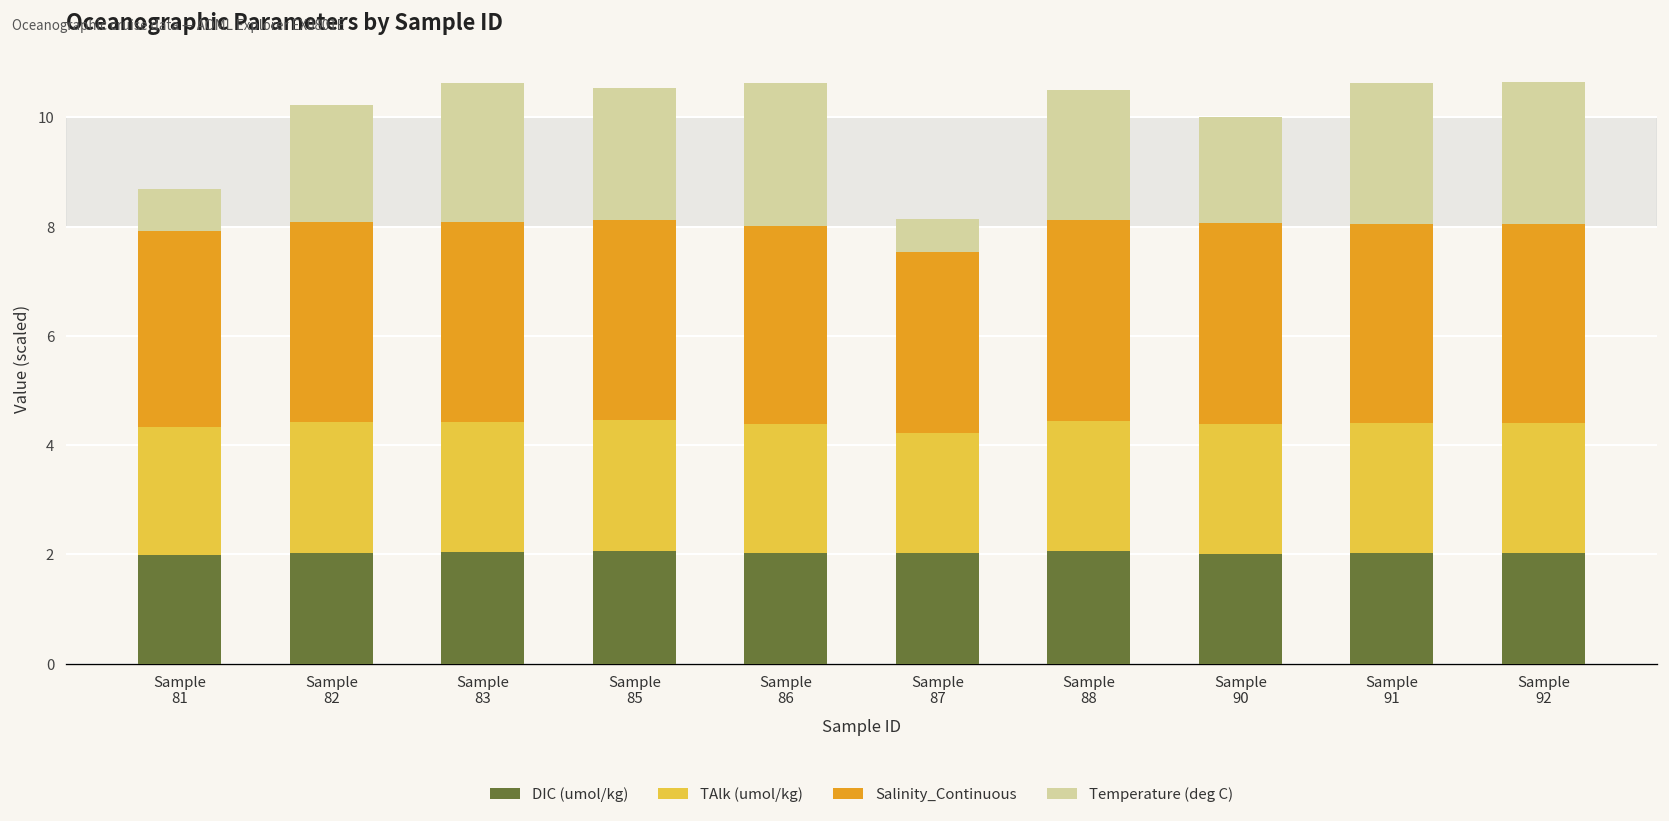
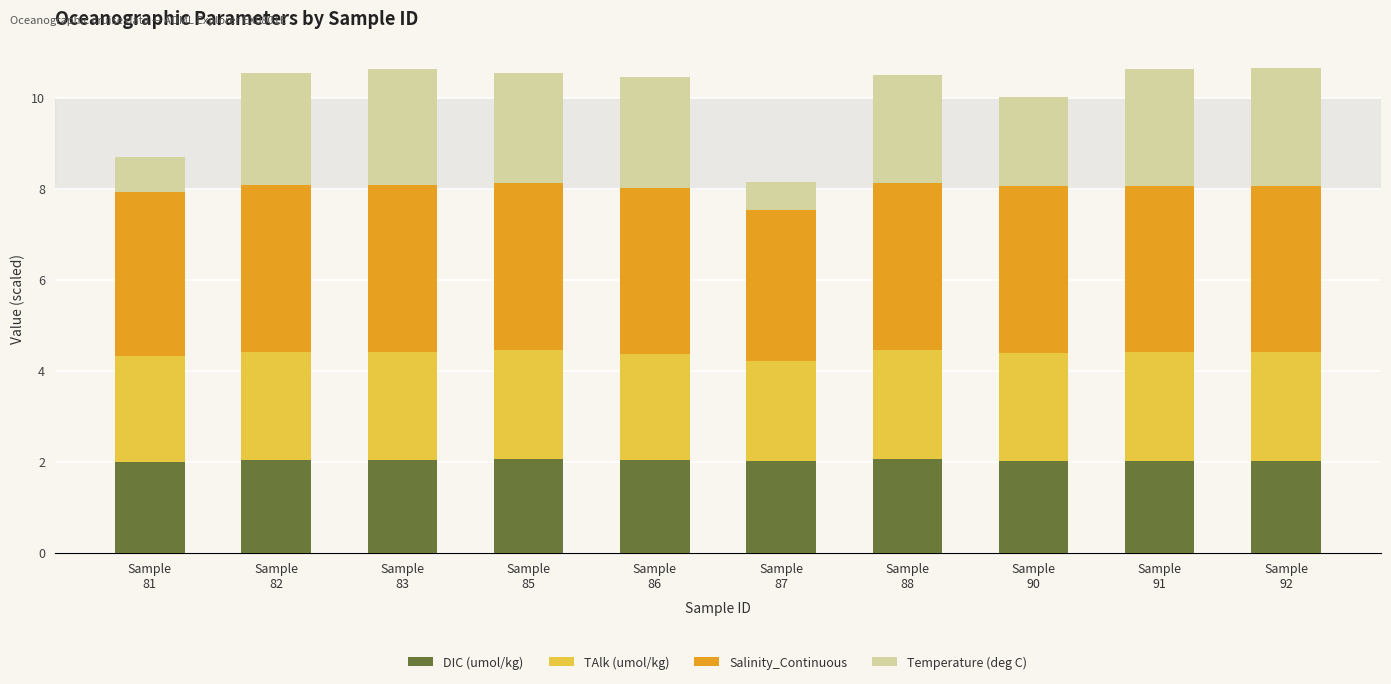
Temperature (deg C), Sample 82: 2.1 -> 2.5
Temperature (deg C), Sample 86: 2.6 -> 2.4
